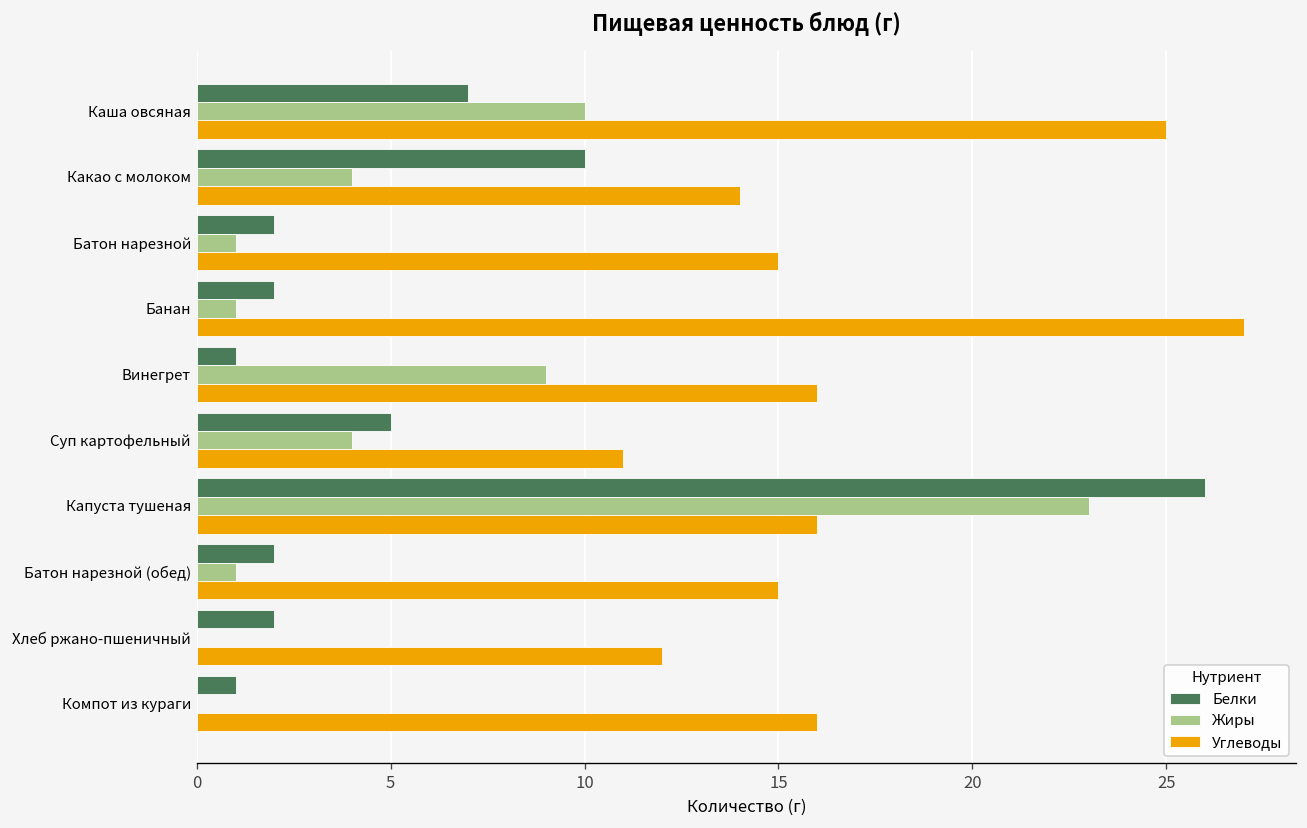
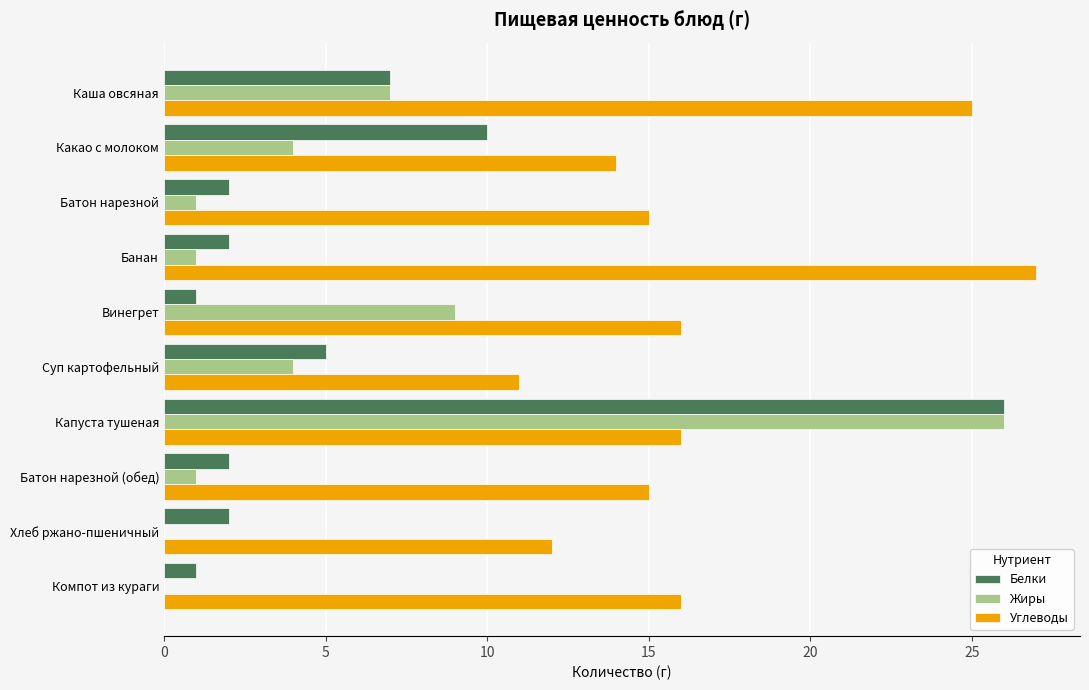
Жиры, Каша овсяная: 10 -> 7
Жиры, Капуста тушеная: 23 -> 26
